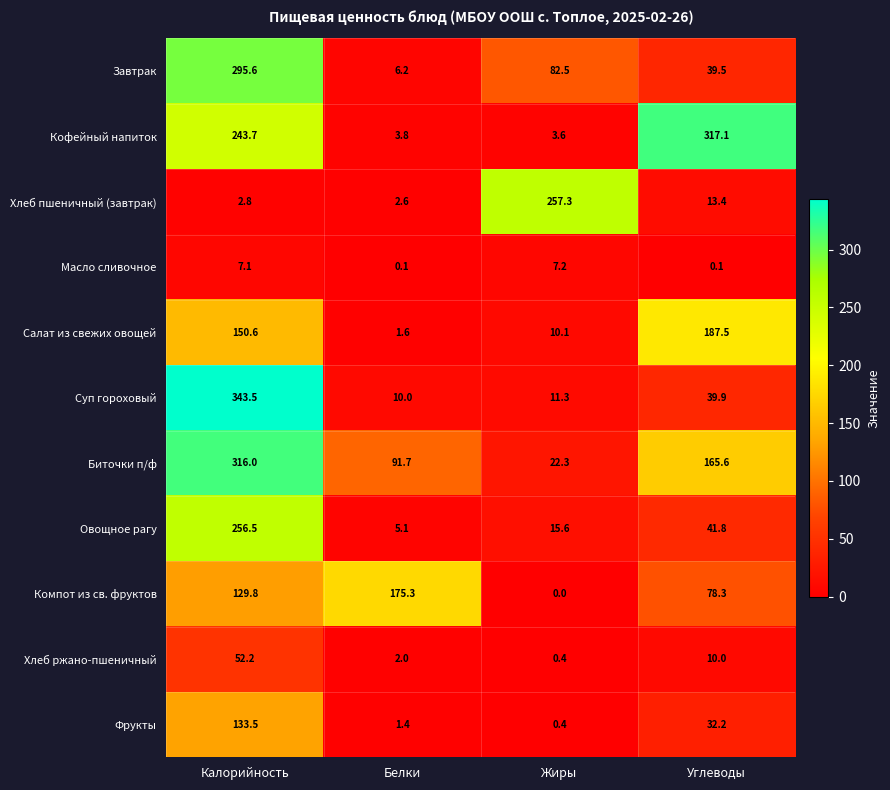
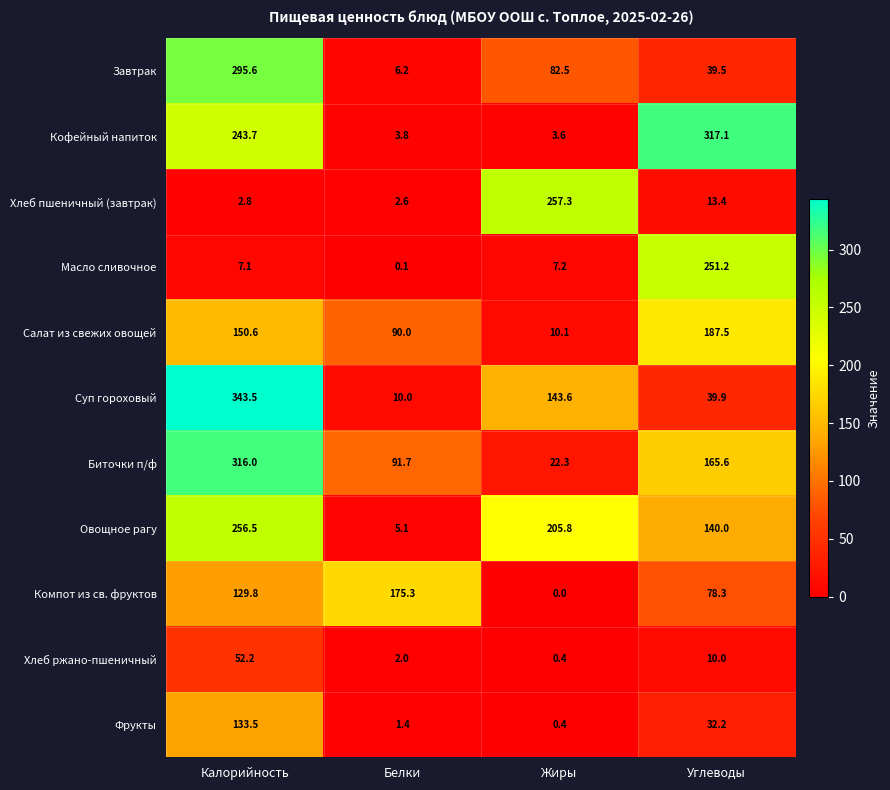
Масло сливочное, Углеводы: 0.1 -> 251.2
Салат из свежих овощей, Белки: 1.6 -> 90.0
Суп гороховый, Жиры: 11.3 -> 143.6
Овощное рагу, Жиры: 15.6 -> 205.8
Овощное рагу, Углеводы: 41.8 -> 140.0
